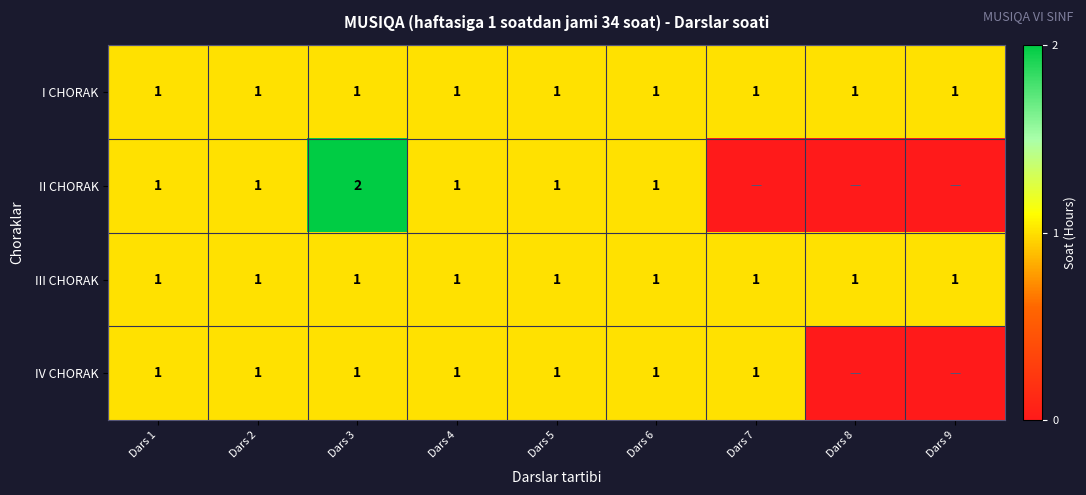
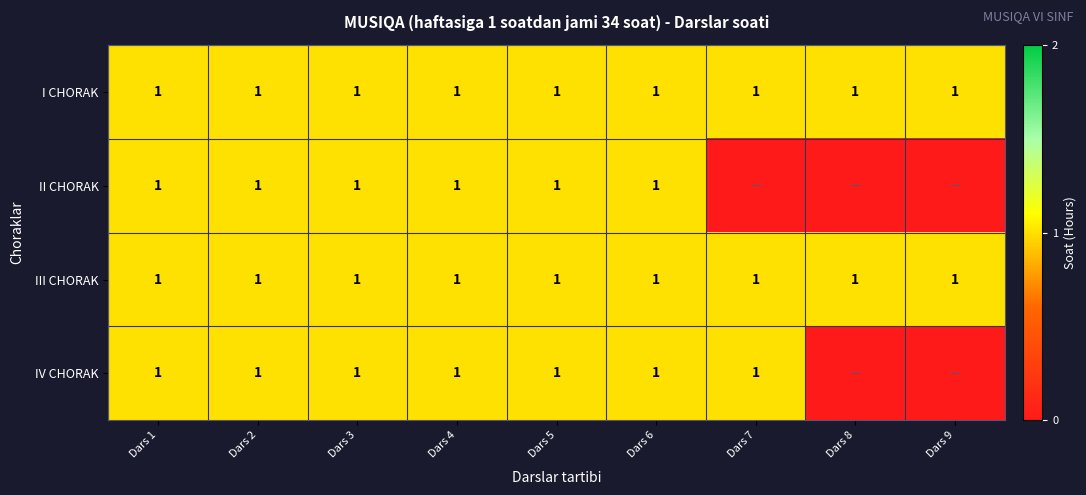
II CHORAK, Dars 3: 2 -> 1
